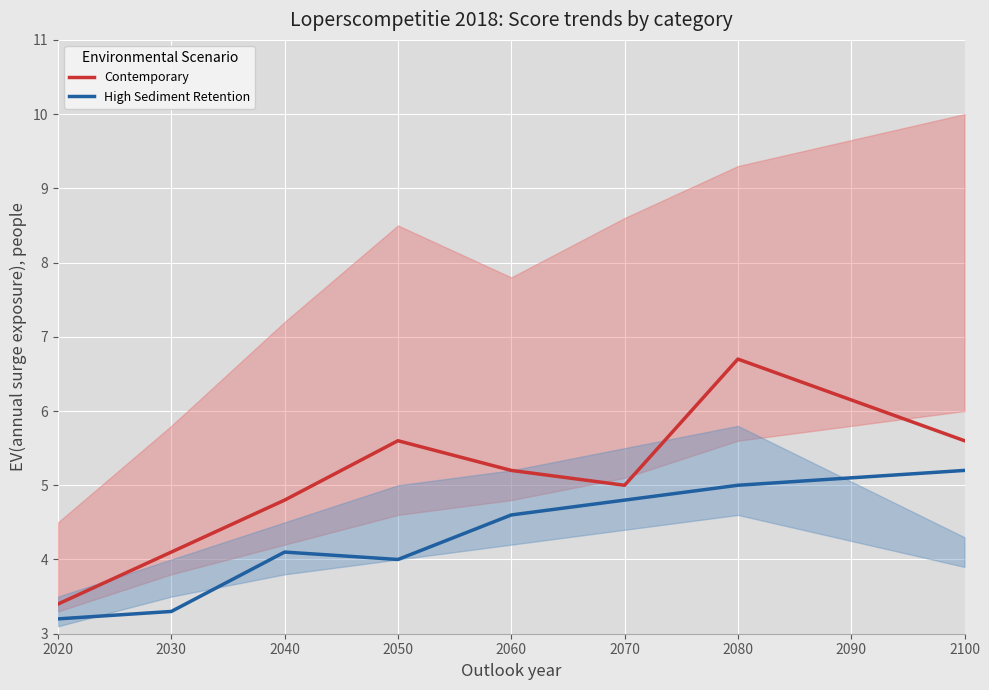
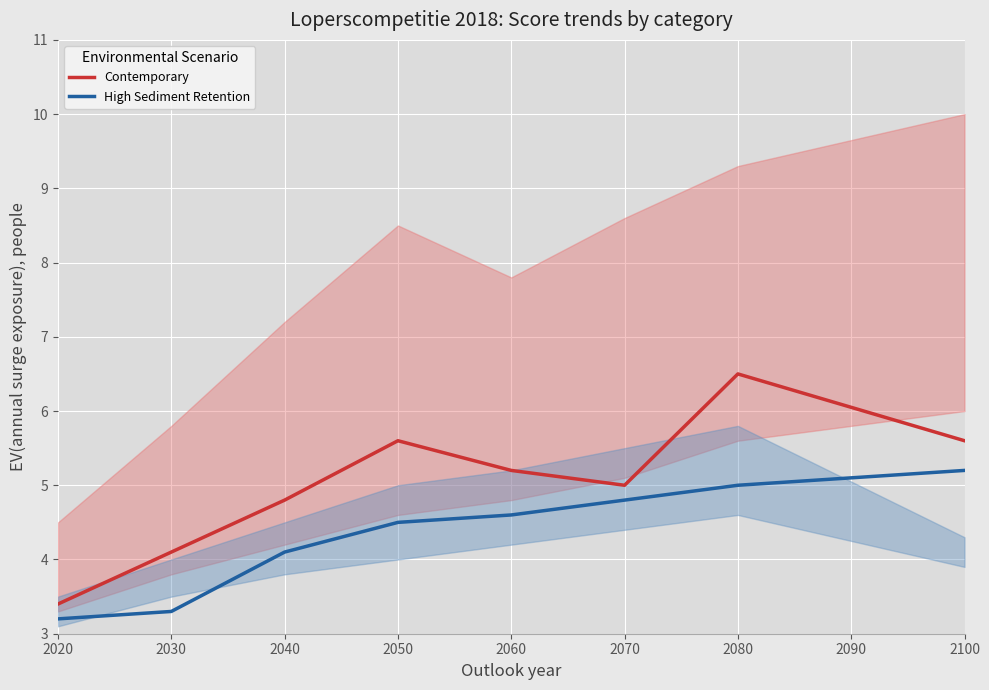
High Sediment Retention, 2050: 4.0 -> 4.5
Contemporary, 2080: 6.7 -> 6.5
